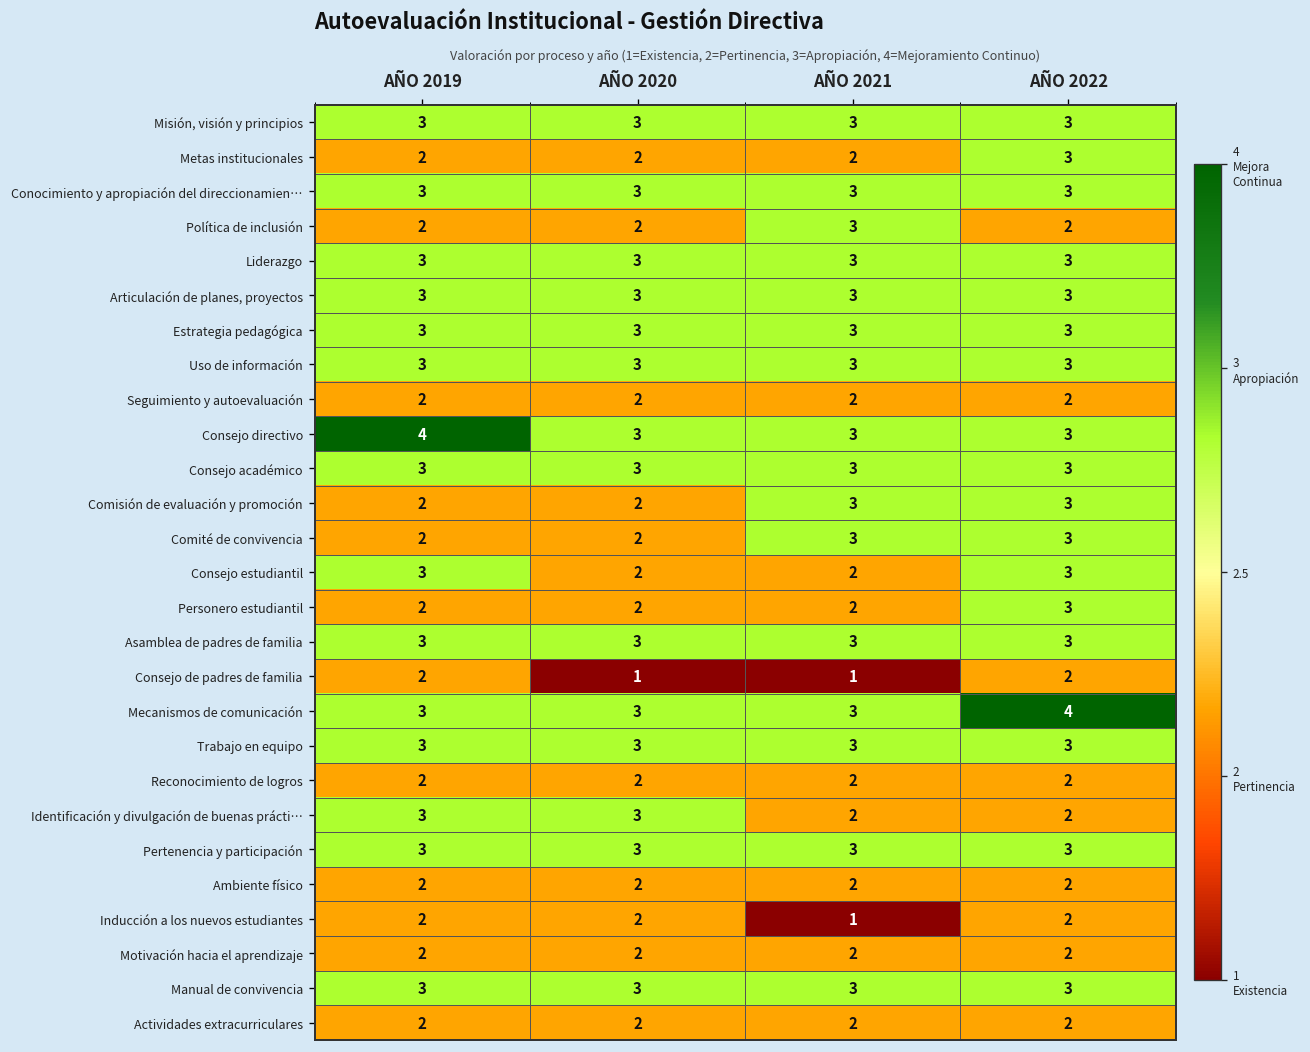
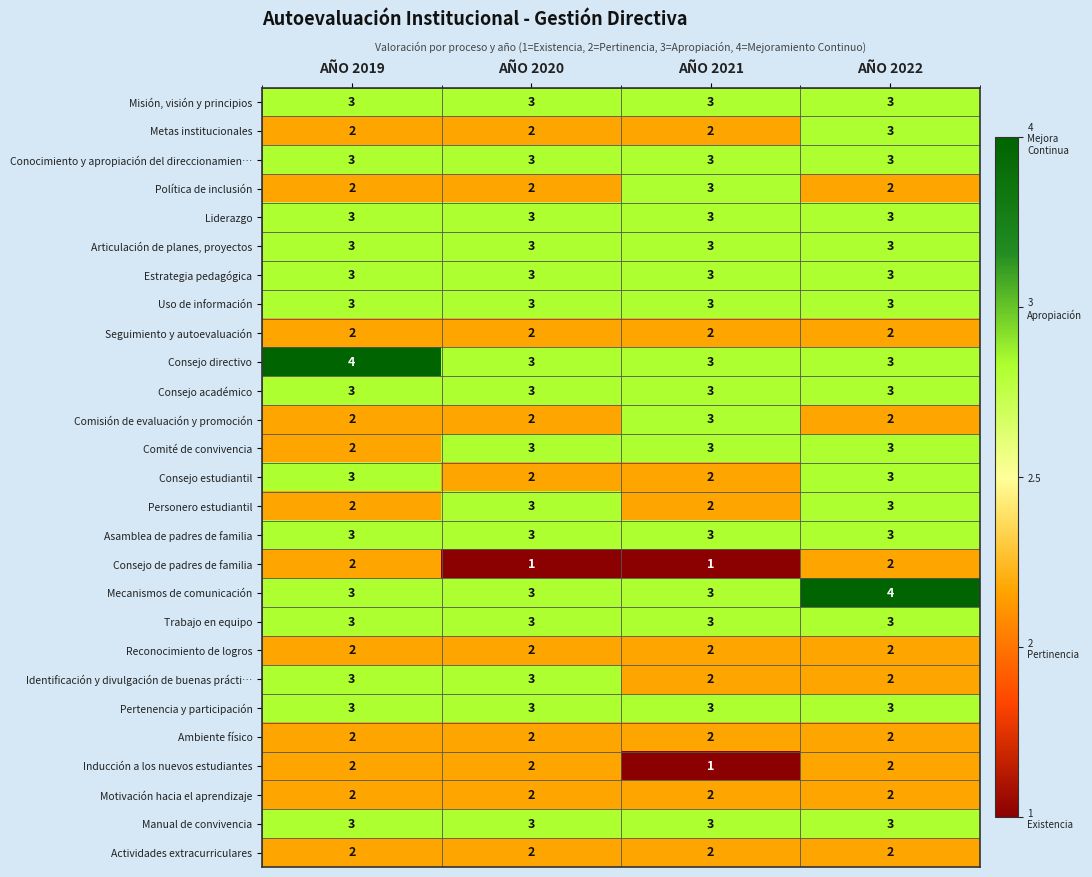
Comisión de evaluación y promoción, AÑO 2022: 3 -> 2
Comité de convivencia, AÑO 2020: 2 -> 3
Personero estudiantil, AÑO 2020: 2 -> 3
